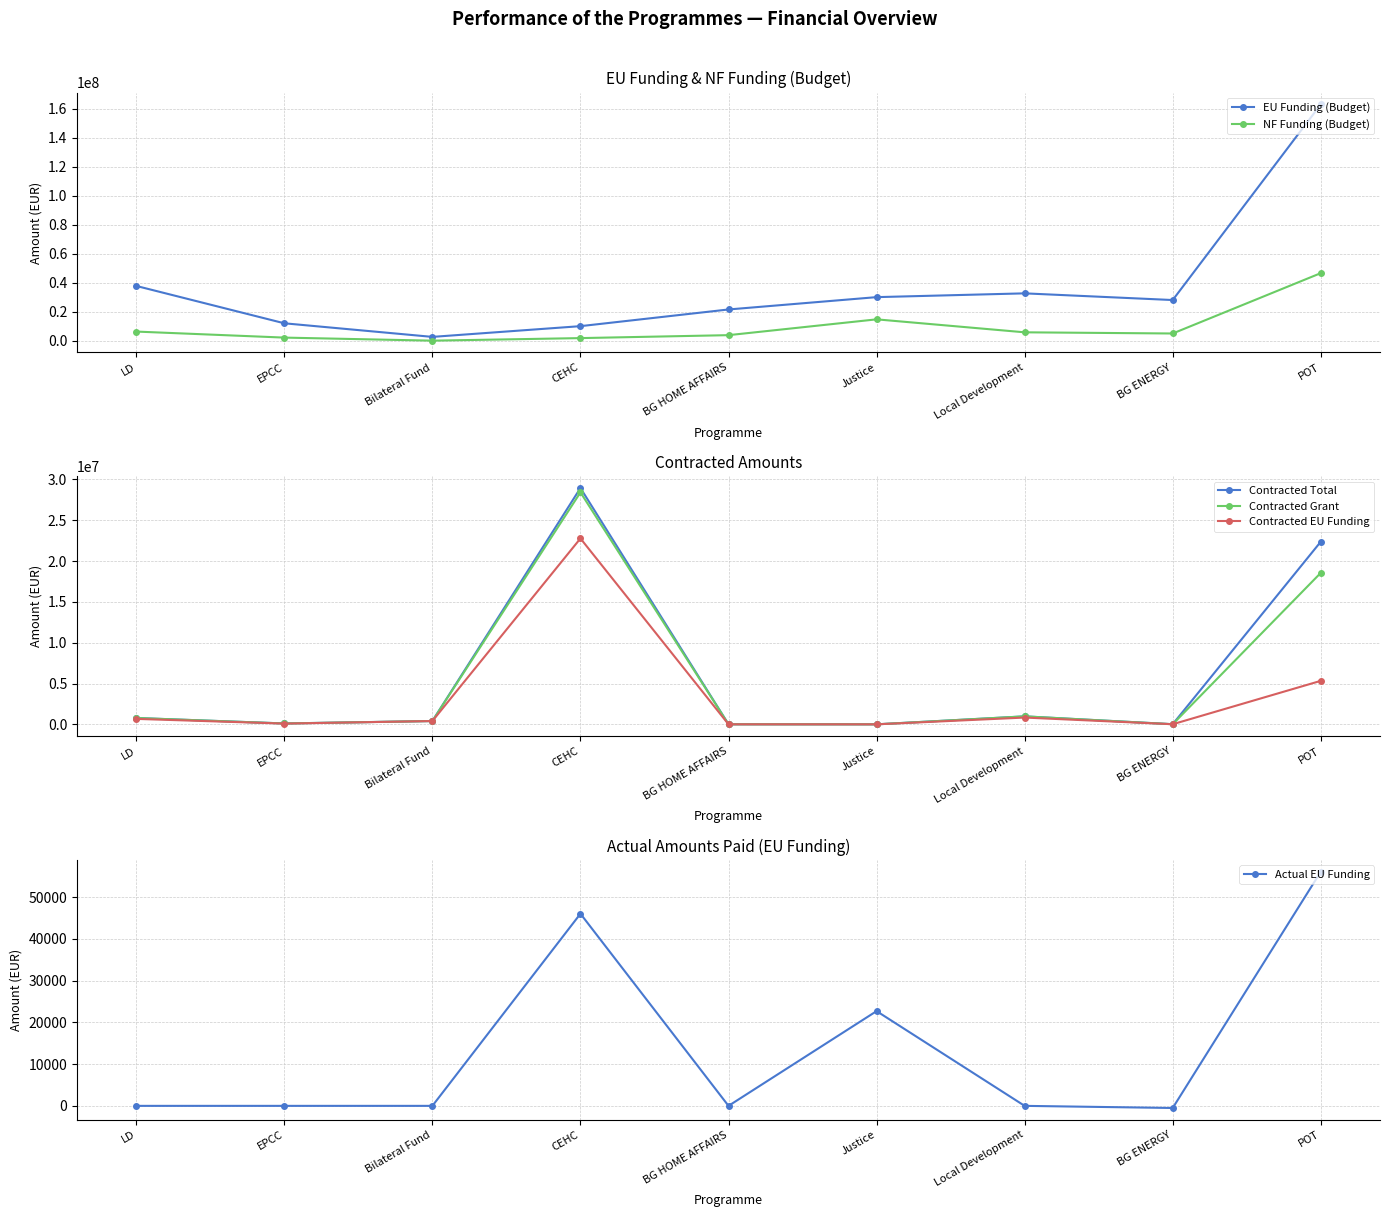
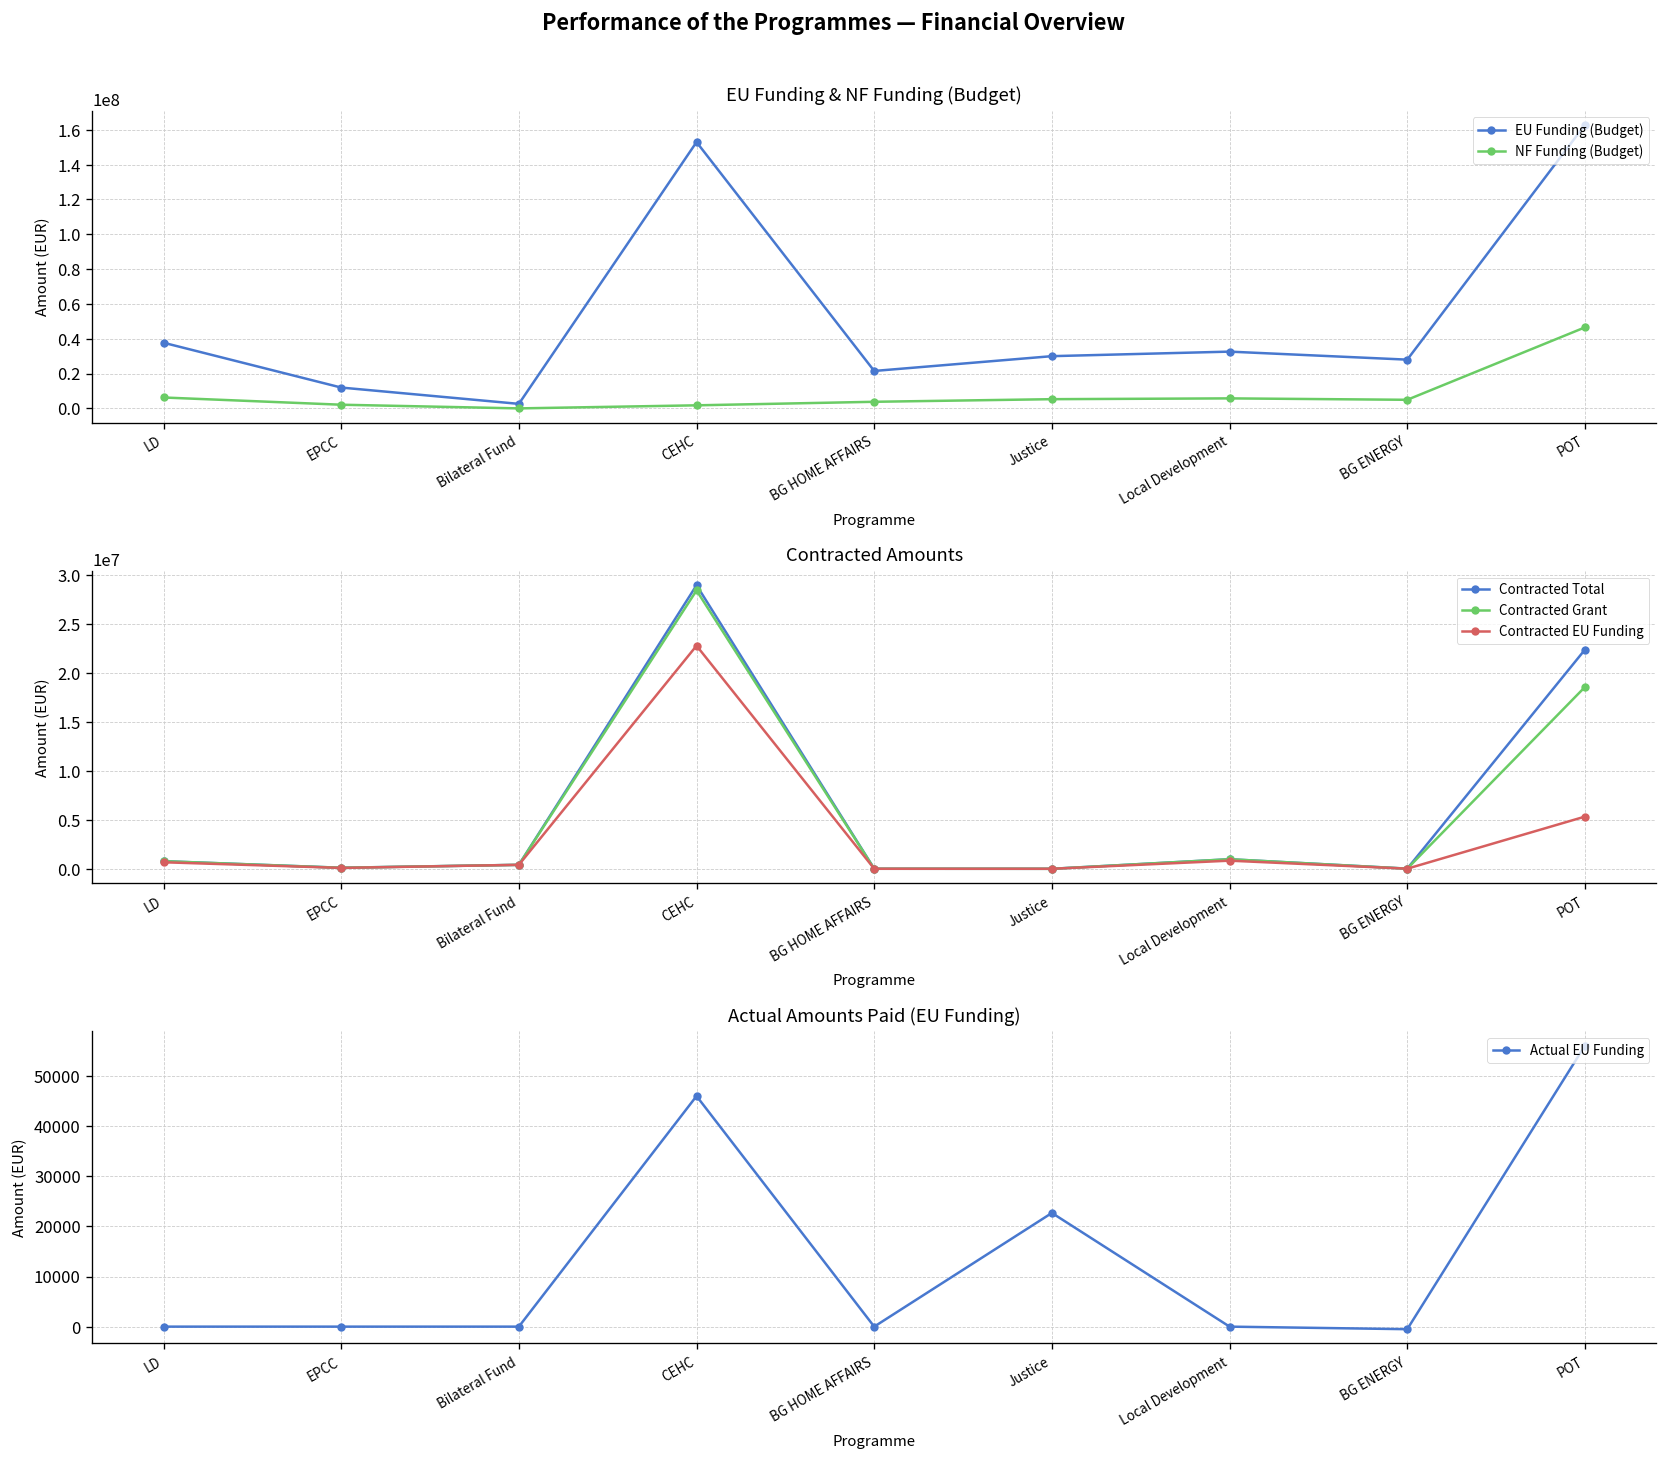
EU Funding & NF Funding (Budget), EU Funding (Budget), CEHC: 10000000 -> 153000000
EU Funding & NF Funding (Budget), NF Funding (Budget), Justice: 15000000 -> 5000000
